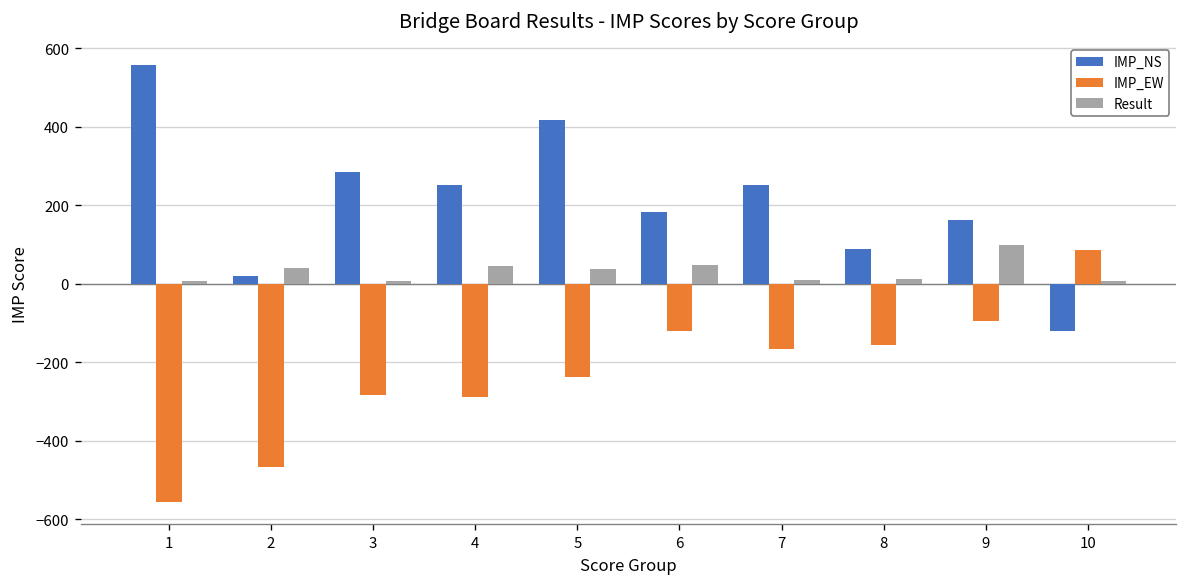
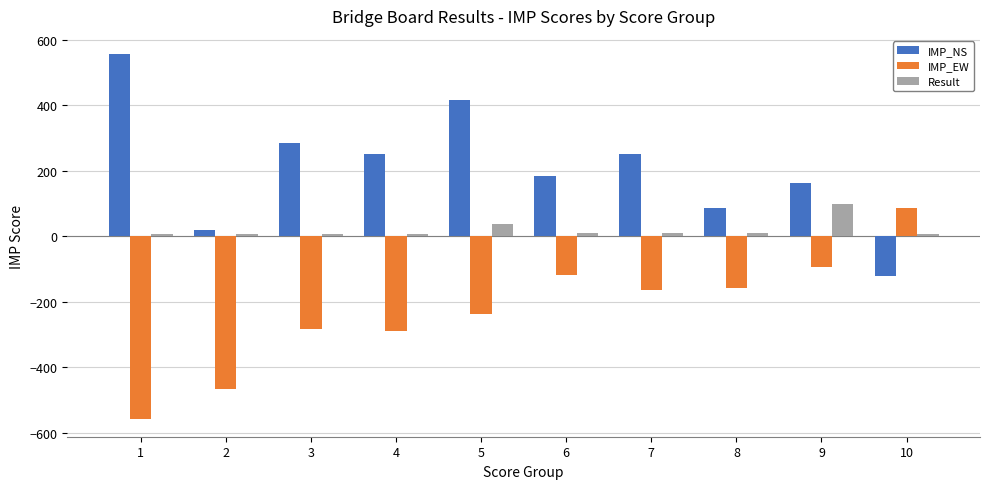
Result, 2: 40 -> 10
Result, 4: 50 -> 10
Result, 6: 50 -> 10
